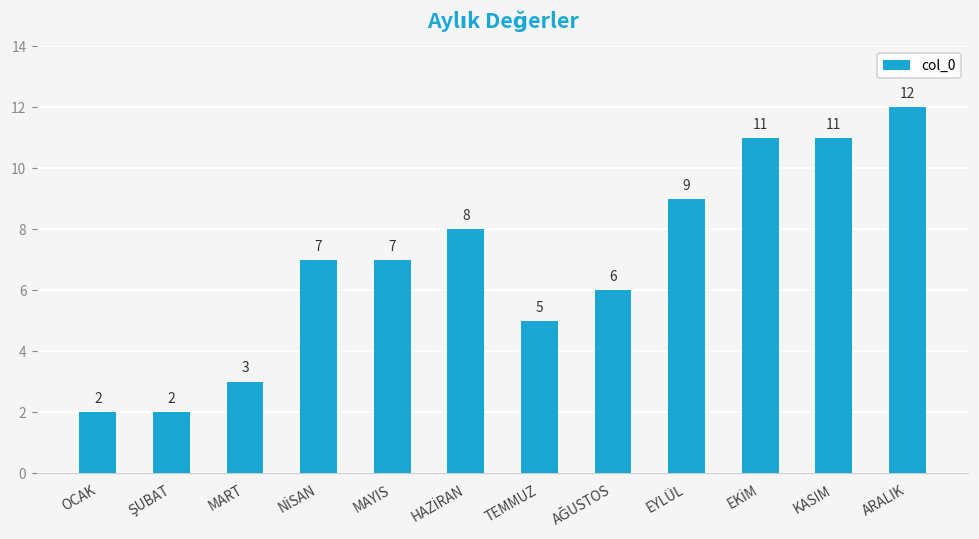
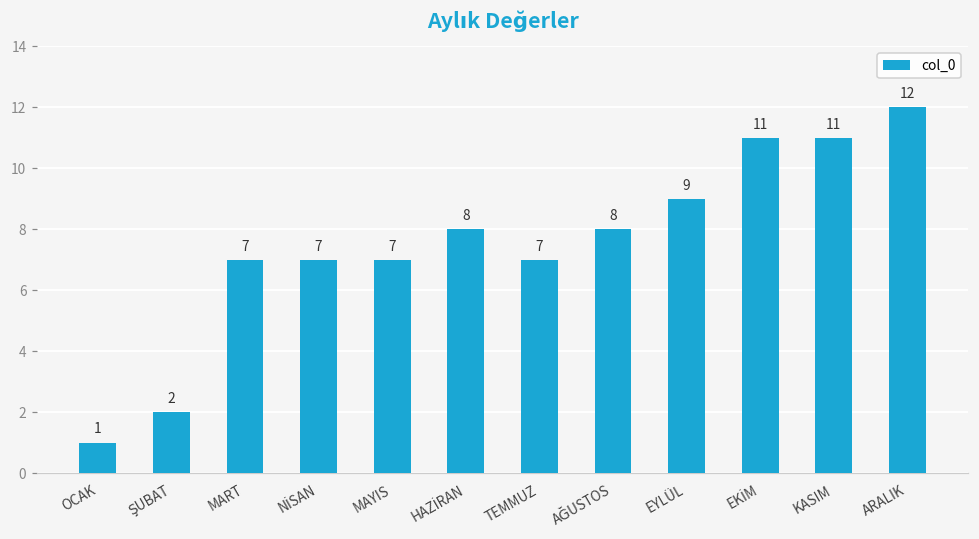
OCAK: 2 -> 1
MART: 3 -> 7
TEMMUZ: 5 -> 7
AĞUSTOS: 6 -> 8
